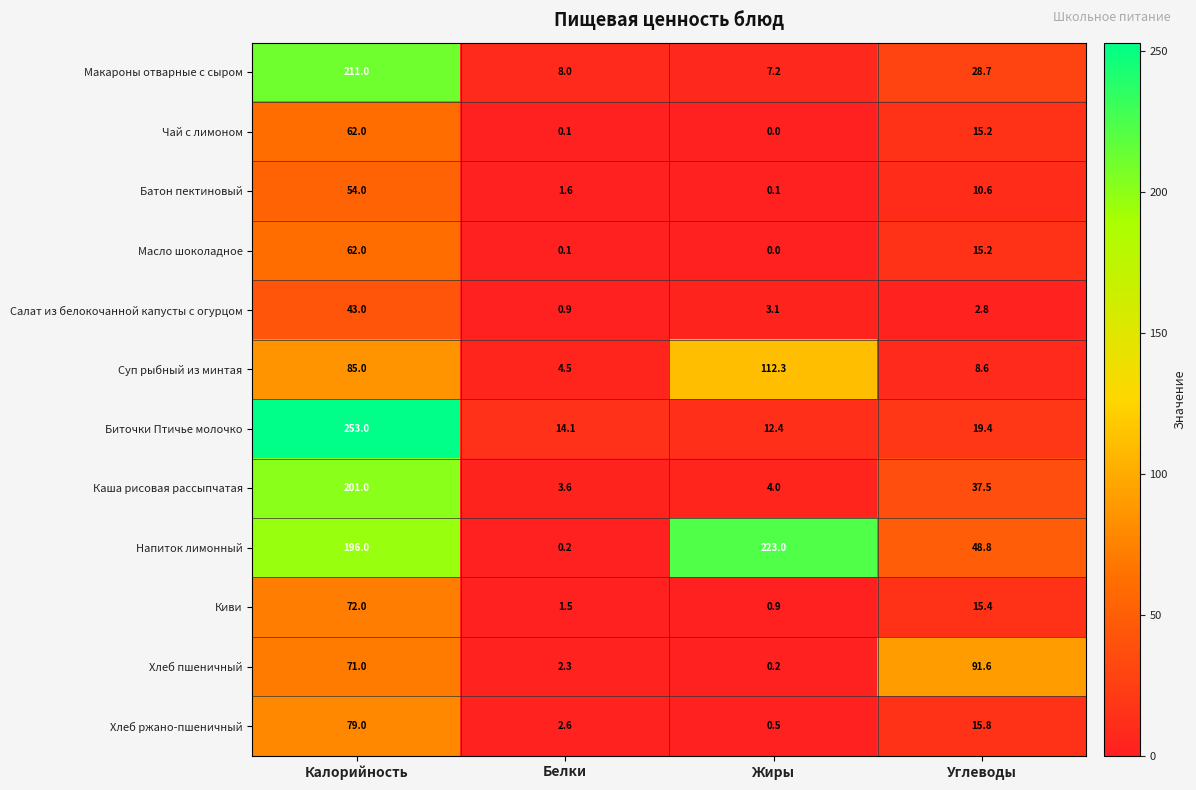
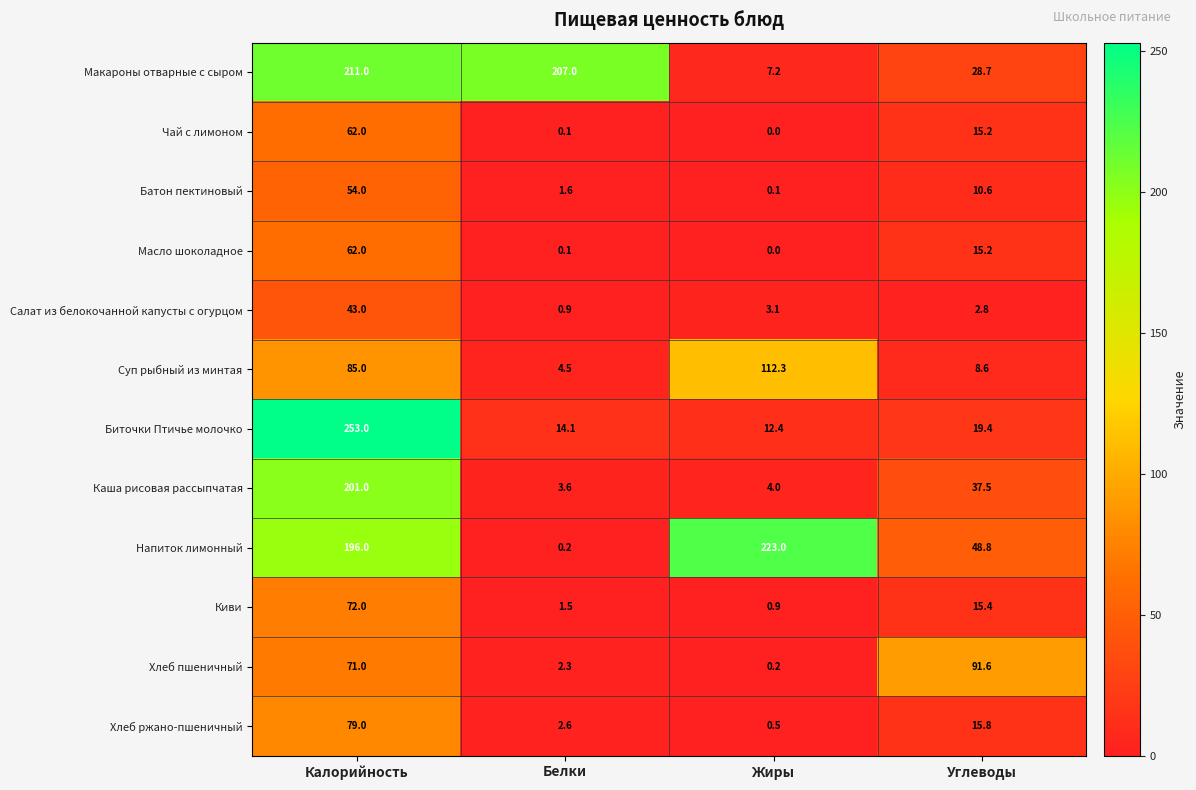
Макароны отварные с сыром, Белки: 8.0 -> 207.0
